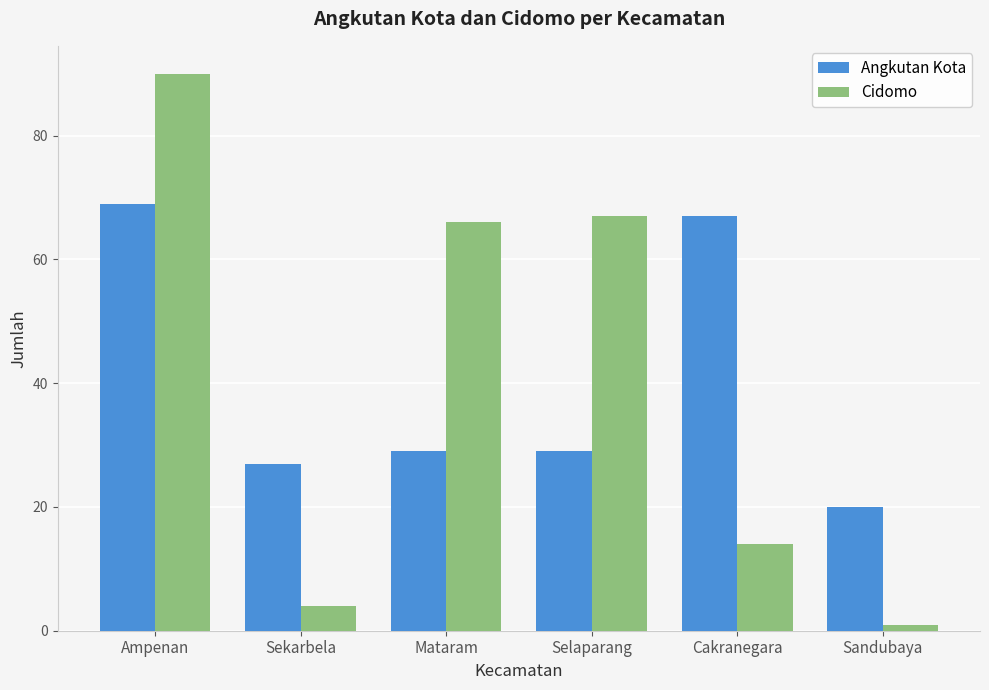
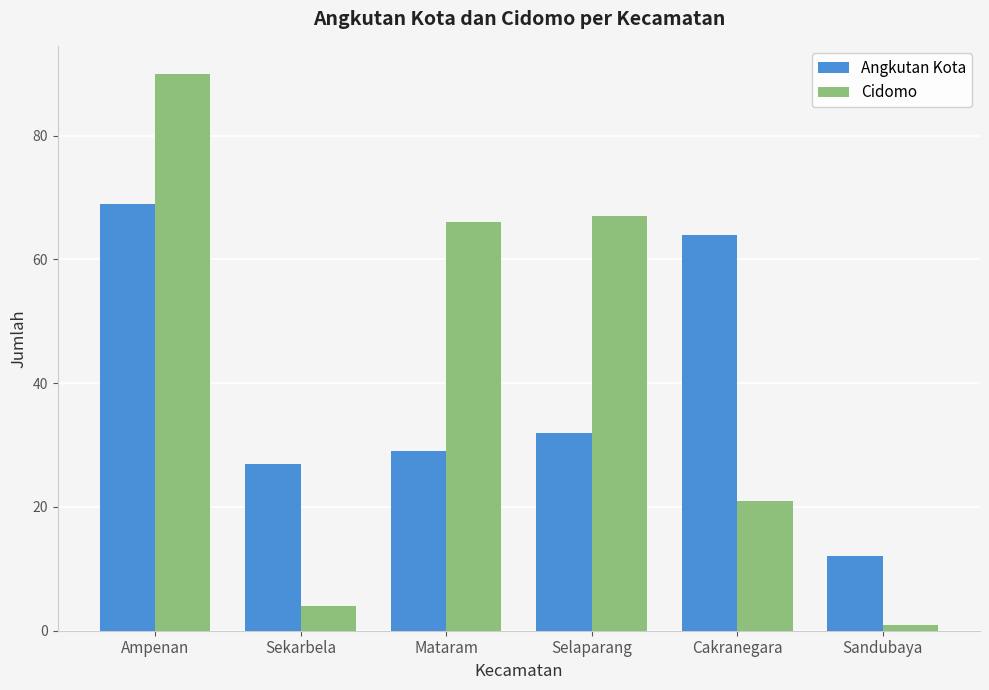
Angkutan Kota, Selaparang: 29 -> 32
Angkutan Kota, Cakranegara: 67 -> 64
Cidomo, Cakranegara: 14 -> 21
Angkutan Kota, Sandubaya: 20 -> 12
